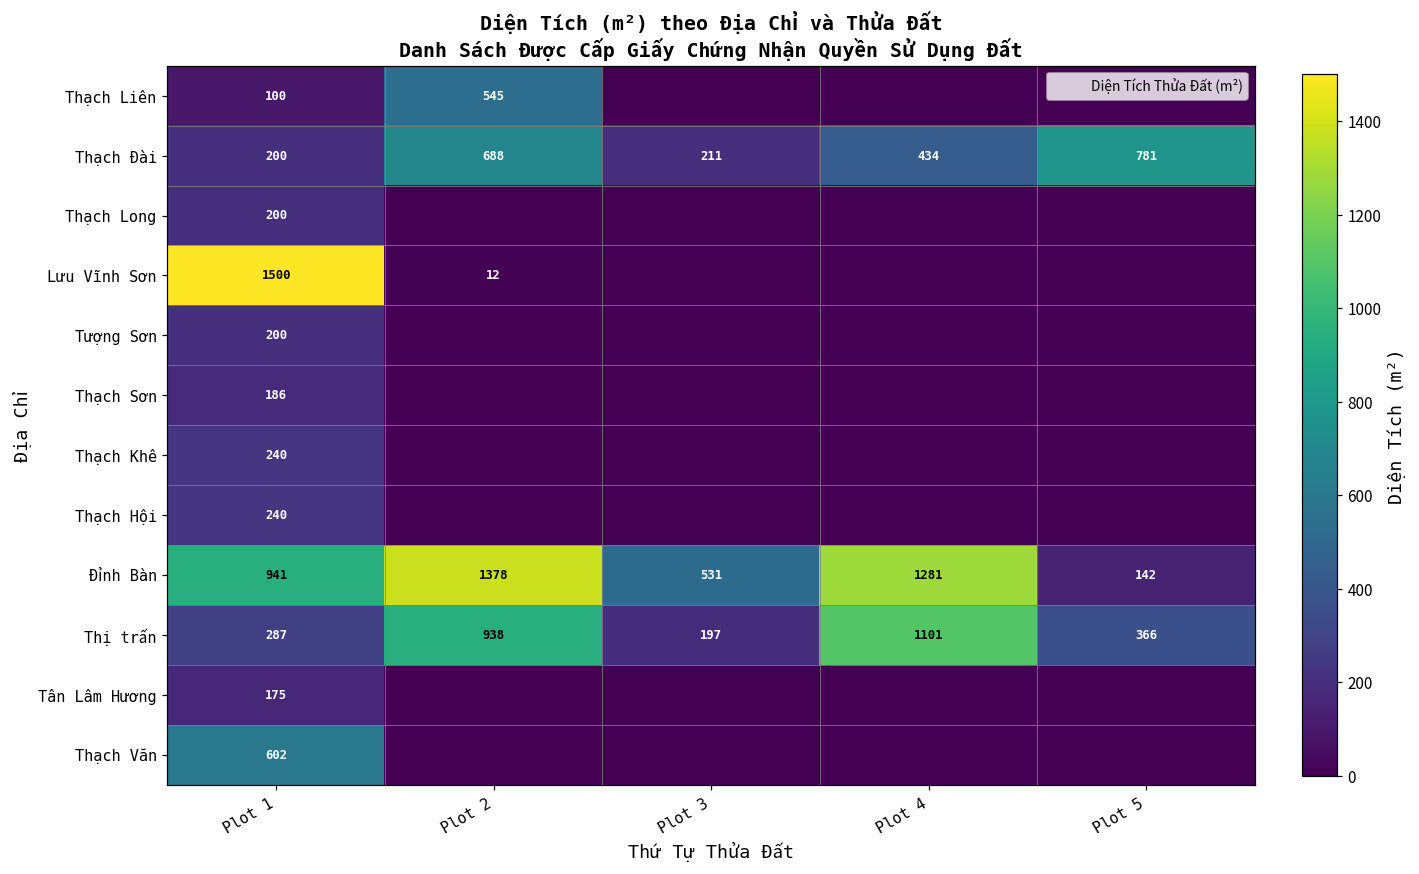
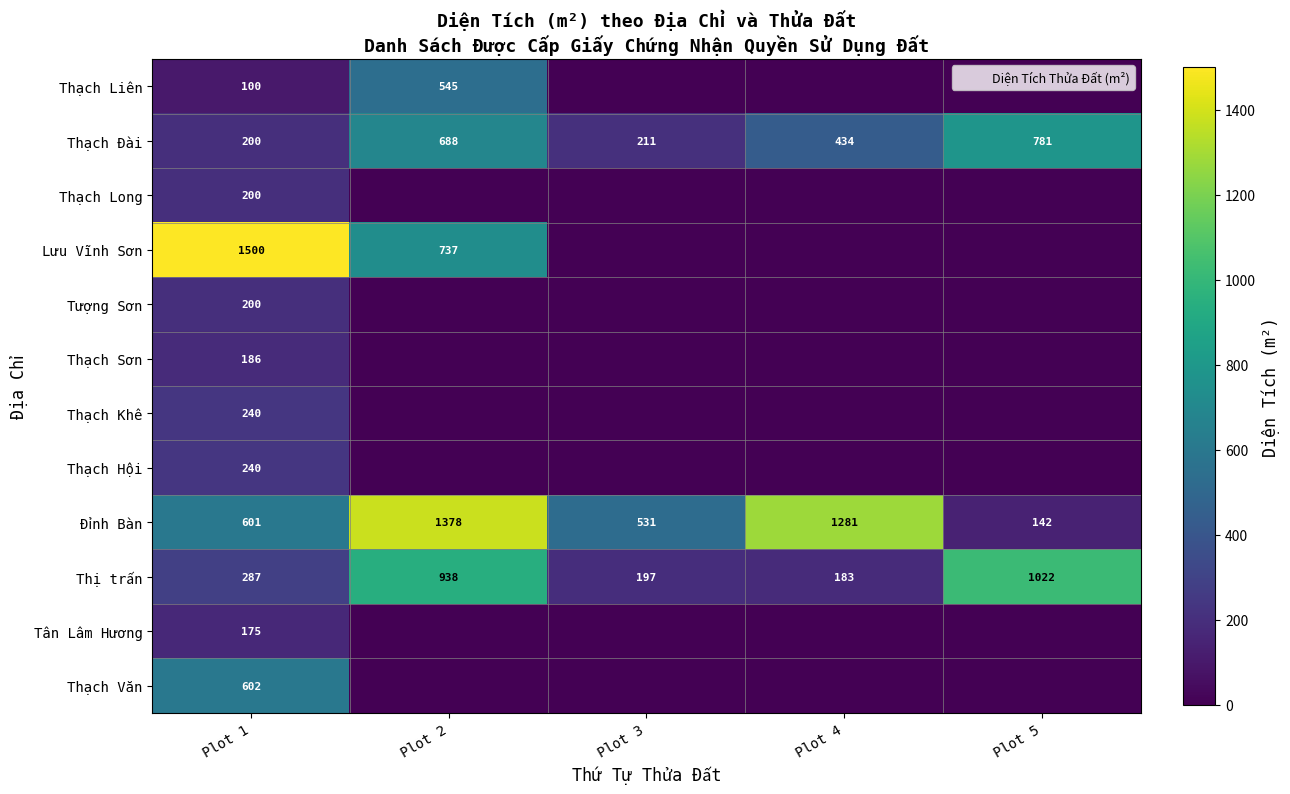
Lưu Vĩnh Sơn, Plot 2: 12 -> 737
Đỉnh Bàn, Plot 1: 941 -> 601
Thị trấn, Plot 4: 1101 -> 183
Thị trấn, Plot 5: 366 -> 1022
